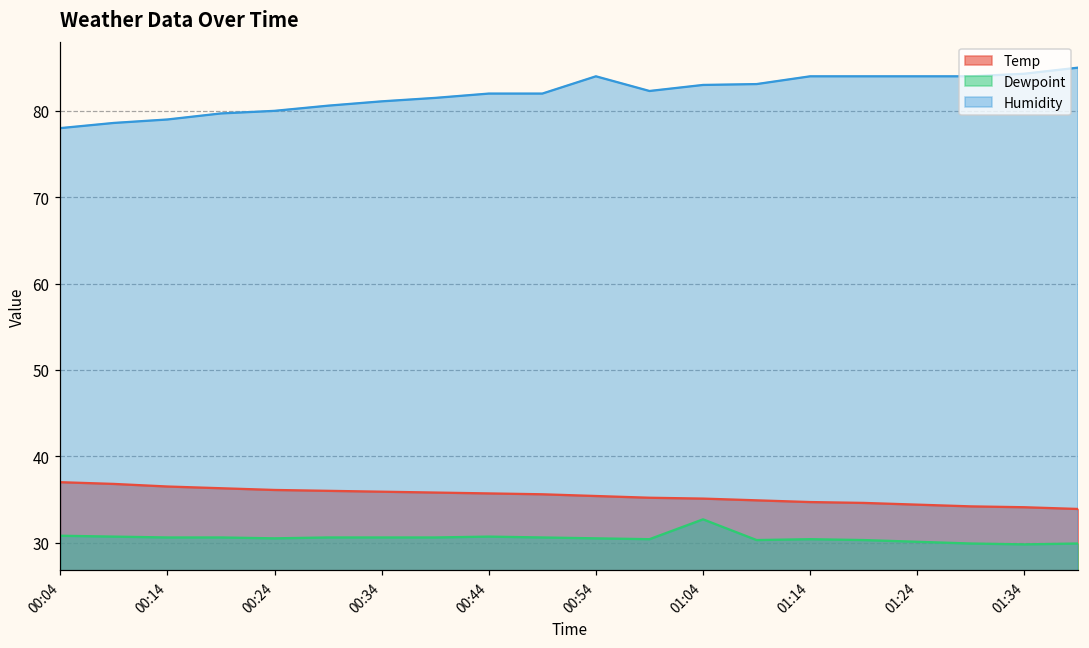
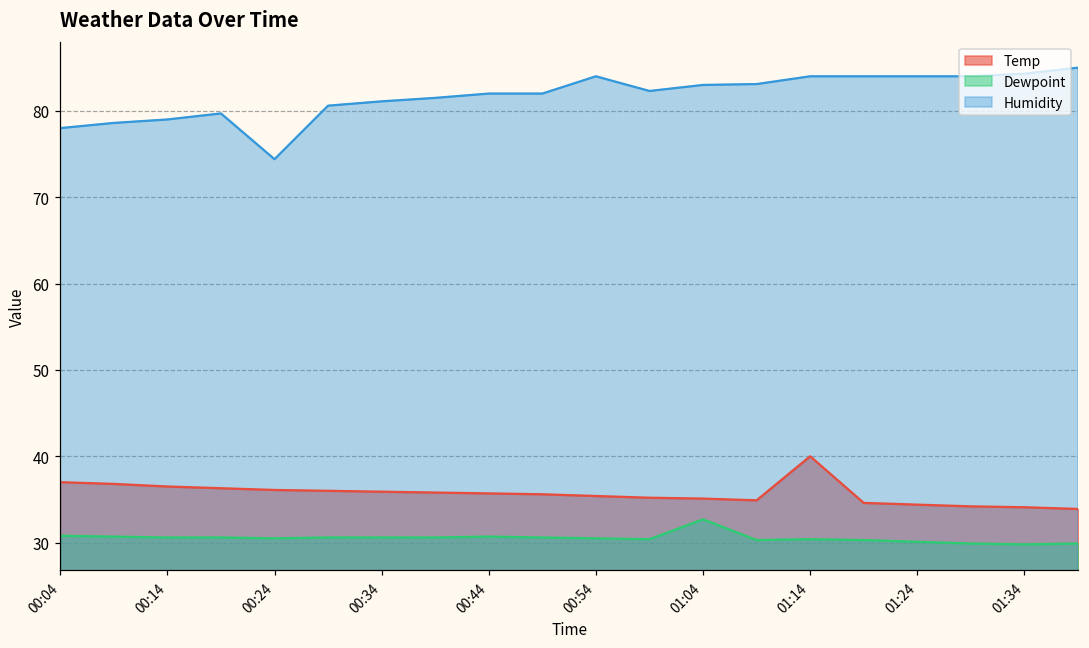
Humidity, 00:24: 80 -> 74
Temp, 01:14: 35 -> 40
